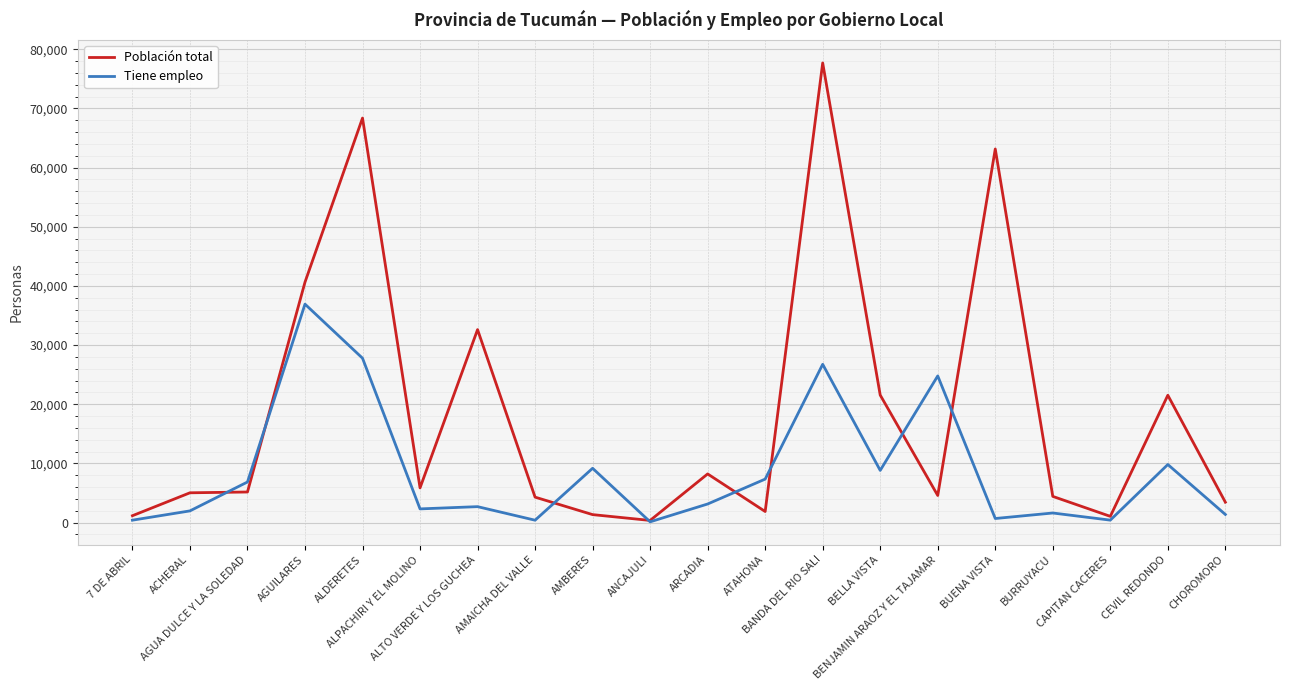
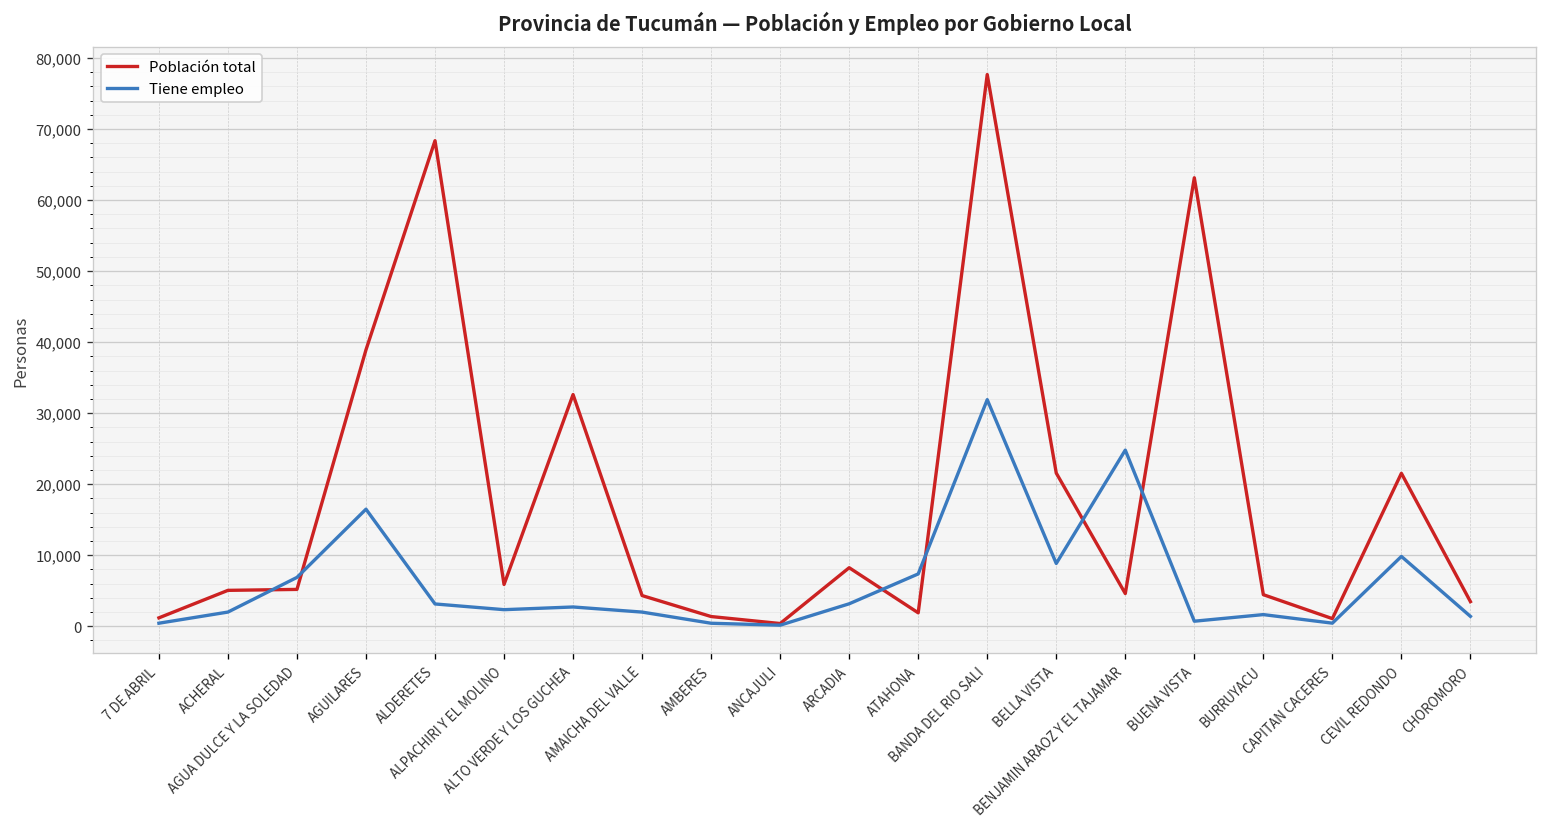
Población total, AGUILARES: 41,000 -> 39,000
Tiene empleo, AGUILARES: 37,000 -> 16,000
Tiene empleo, ALDERETES: 28,000 -> 3,000
Tiene empleo, AMAICHA DEL VALLE: 0 -> 2,000
Tiene empleo, AMBERES: 9,000 -> 0
Tiene empleo, BANDA DEL RIO SALI: 27,000 -> 32,000
